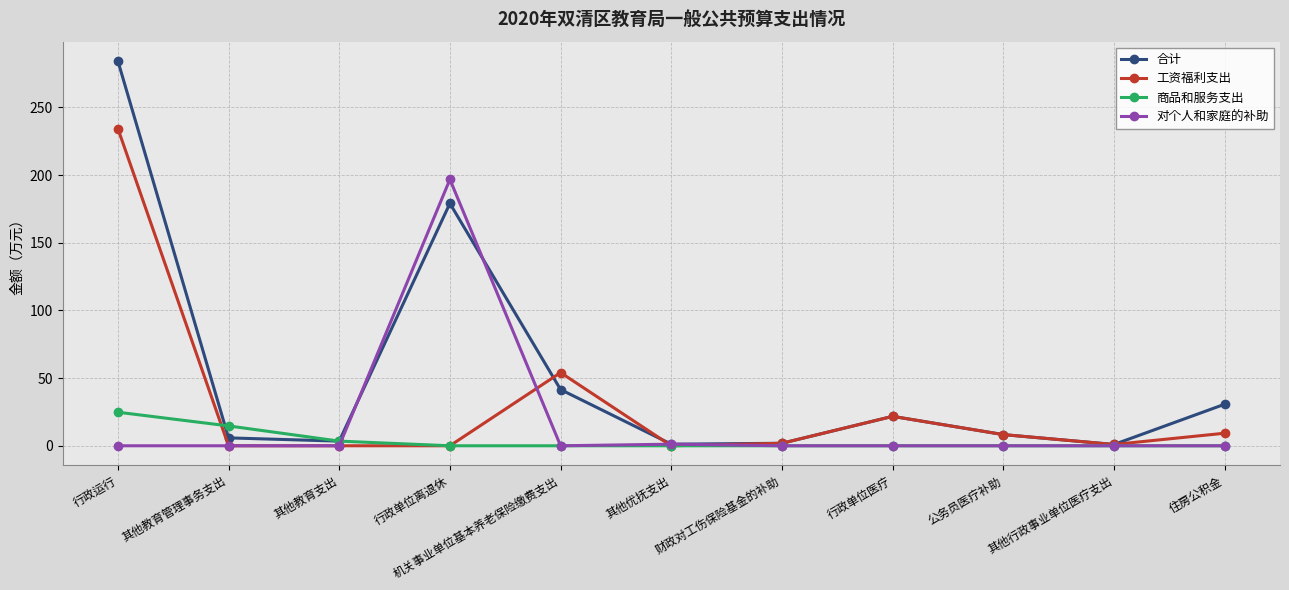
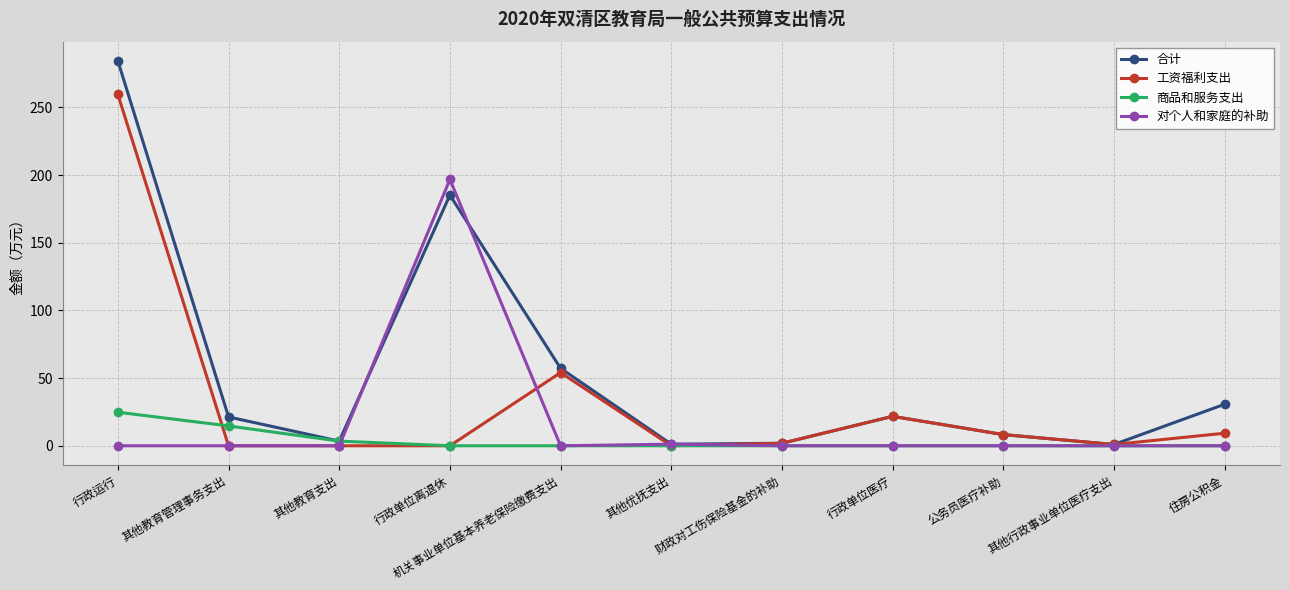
工资福利支出, 行政运行: 234 -> 260
合计, 其他教育管理事务支出: 6 -> 21
合计, 行政单位离退休: 179 -> 185
合计, 机关事业单位基本养老保险缴费支出: 42 -> 57
